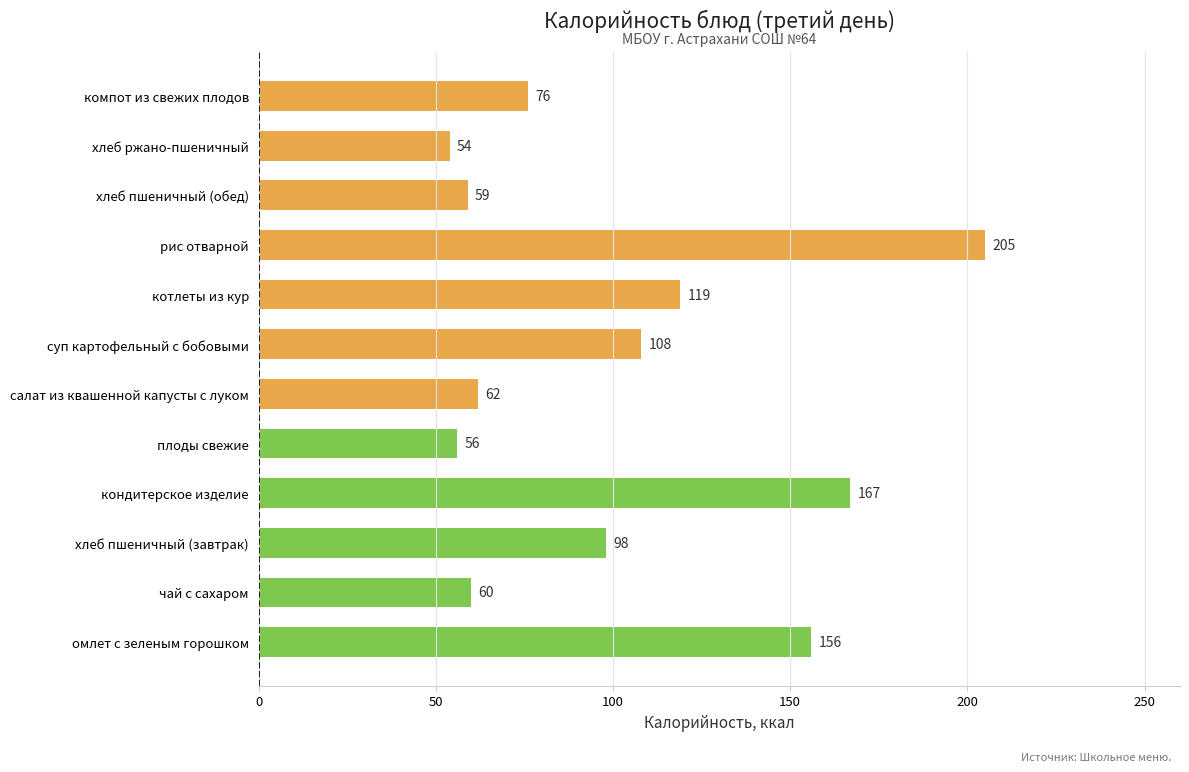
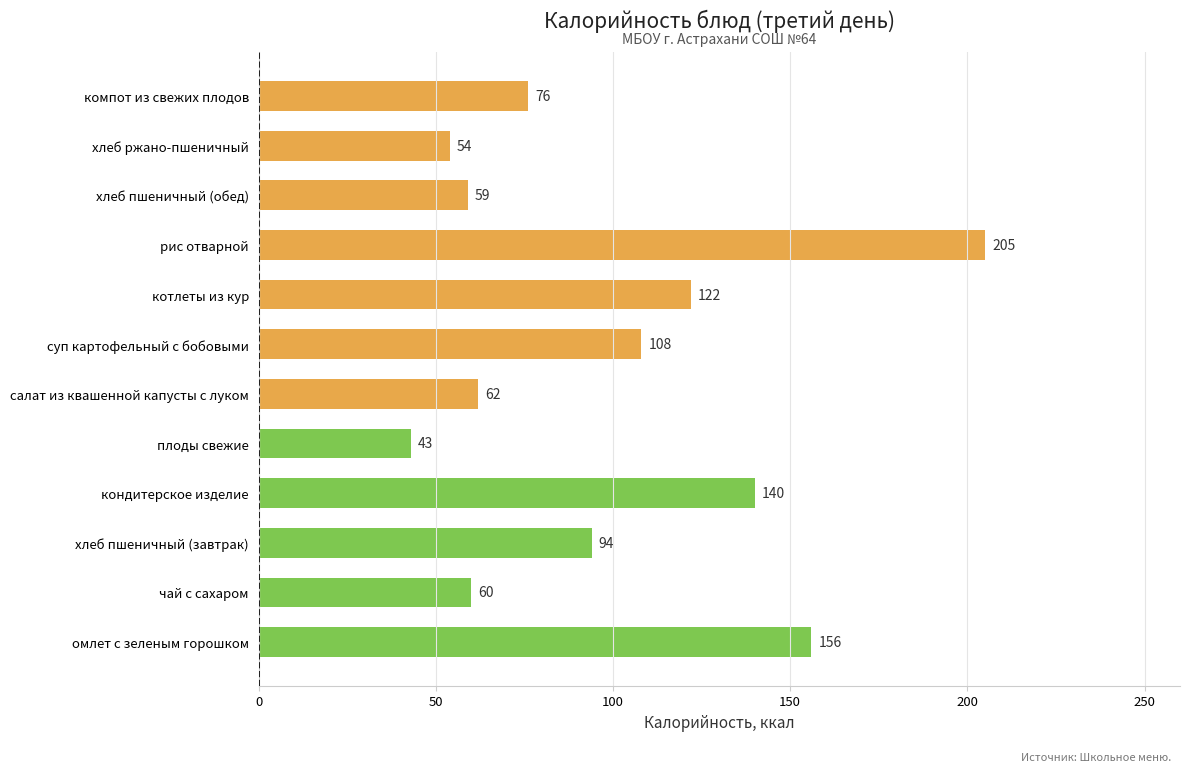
котлеты из кур: 119 -> 122
плоды свежие: 56 -> 43
кондитерское изделие: 167 -> 140
хлеб пшеничный (завтрак): 98 -> 94
